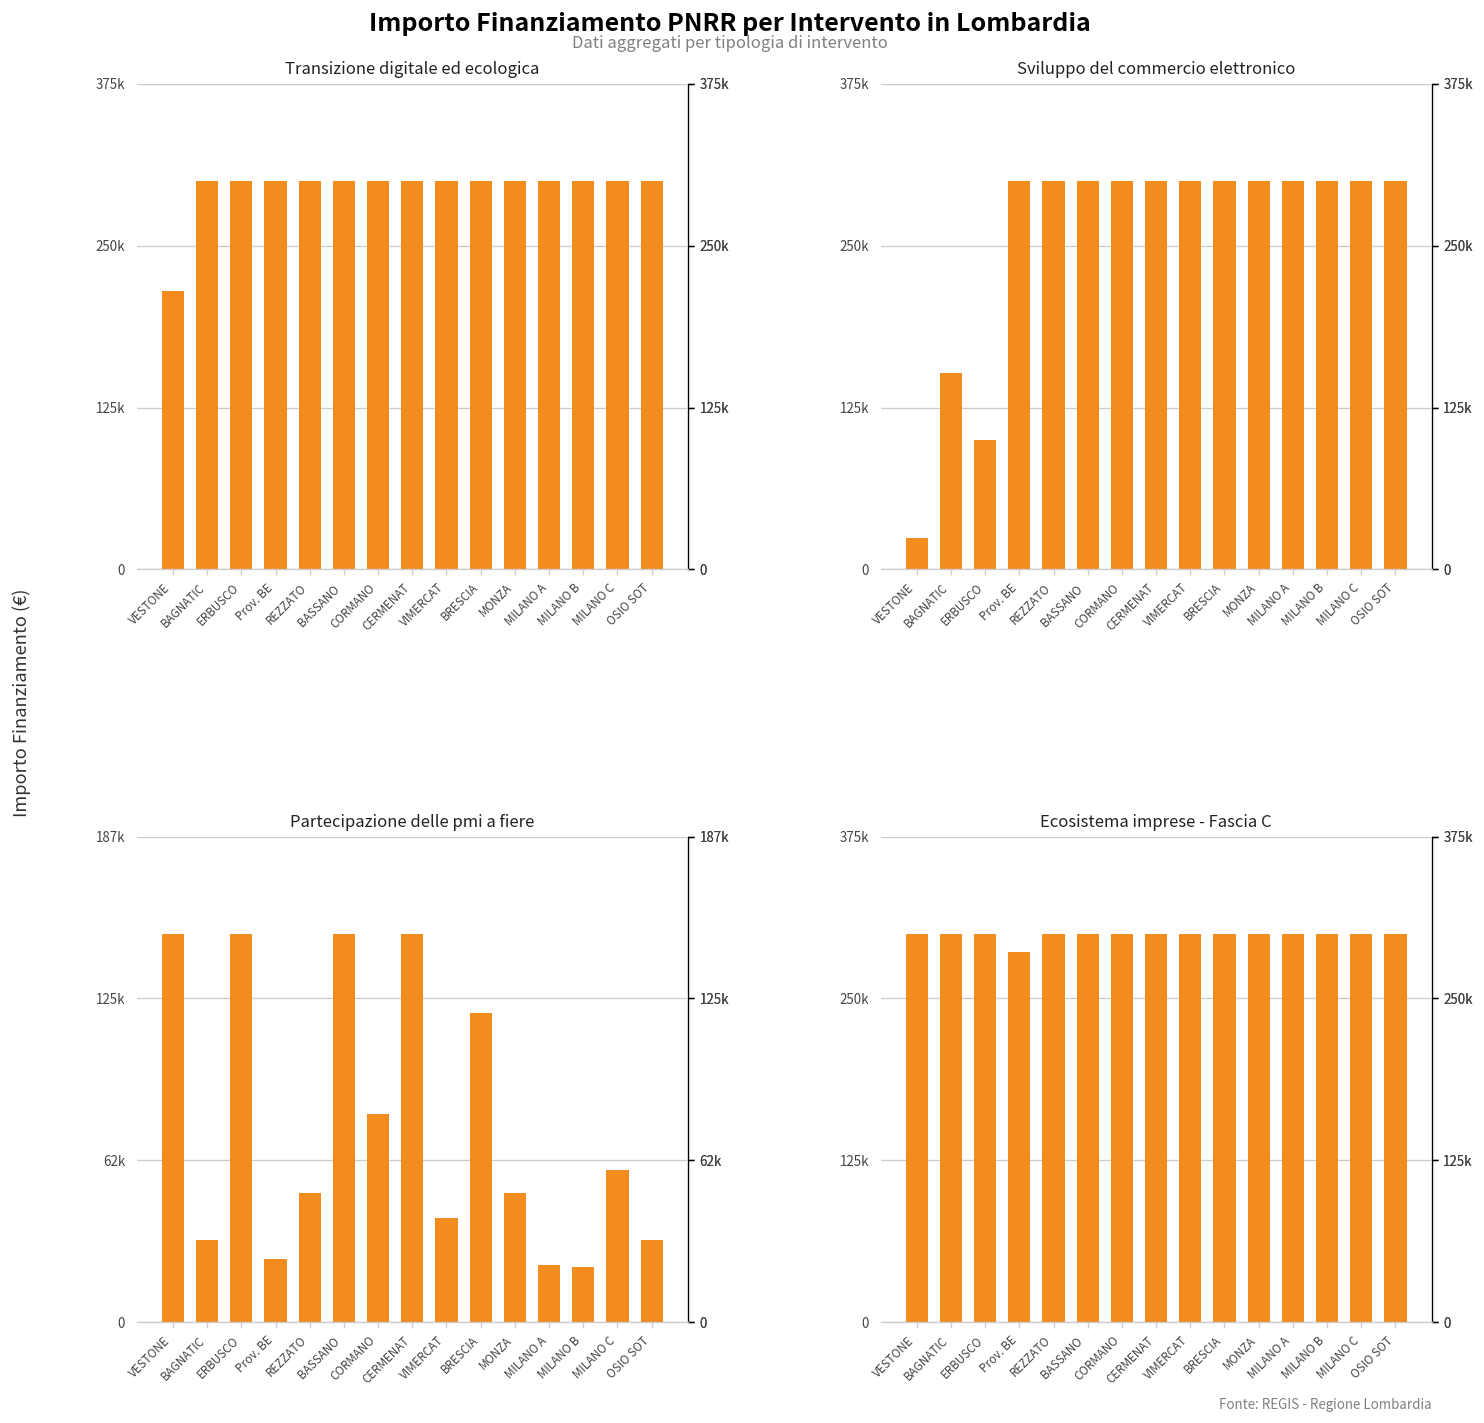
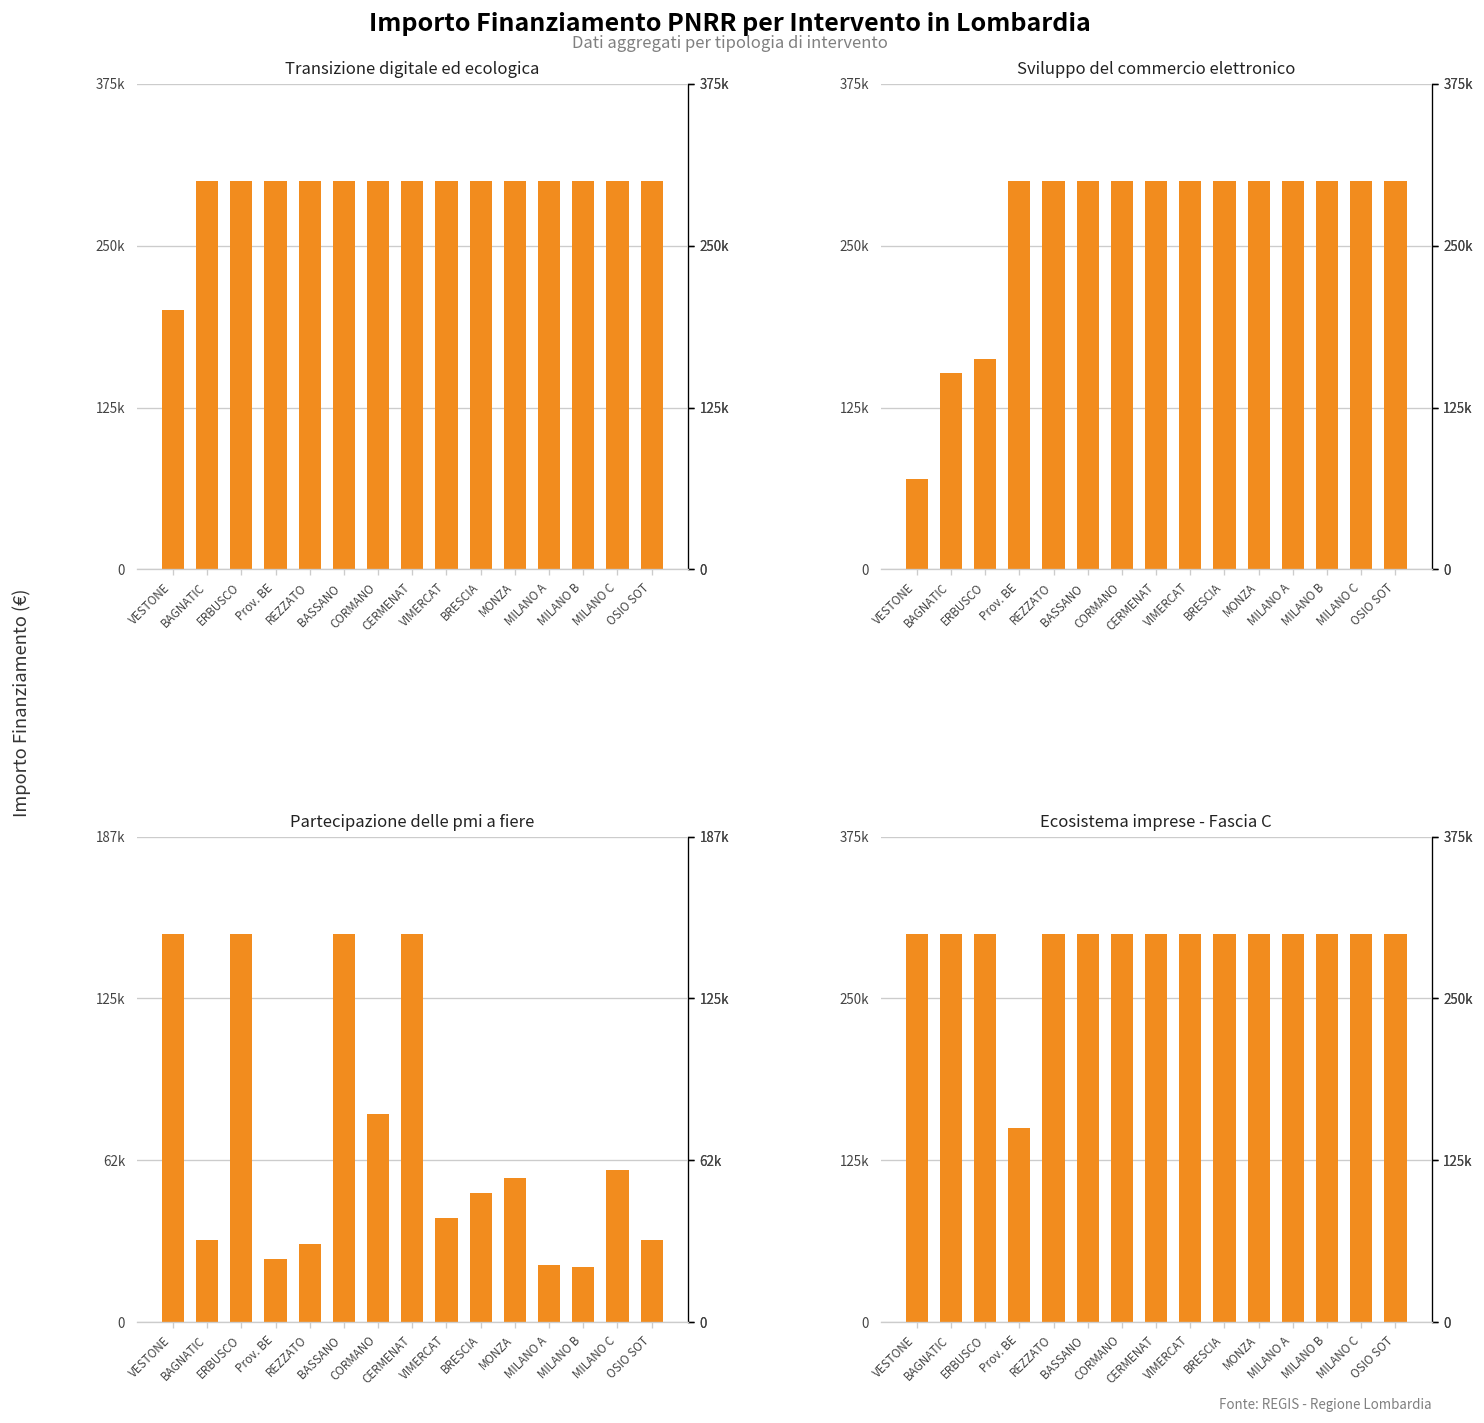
Transizione digitale ed ecologica, VESTONE: 215000 -> 200000
Sviluppo del commercio elettronico, VESTONE: 24000 -> 70000
Sviluppo del commercio elettronico, ERBUSCO: 100000 -> 163000
Partecipazione delle pmi a fiere, REZZATO: 50000 -> 30000
Partecipazione delle pmi a fiere, BRESCIA: 120000 -> 50000
Partecipazione delle pmi a fiere, MONZA: 50000 -> 56000
Ecosistema imprese - Fascia C, Prov. BE: 286000 -> 150000
